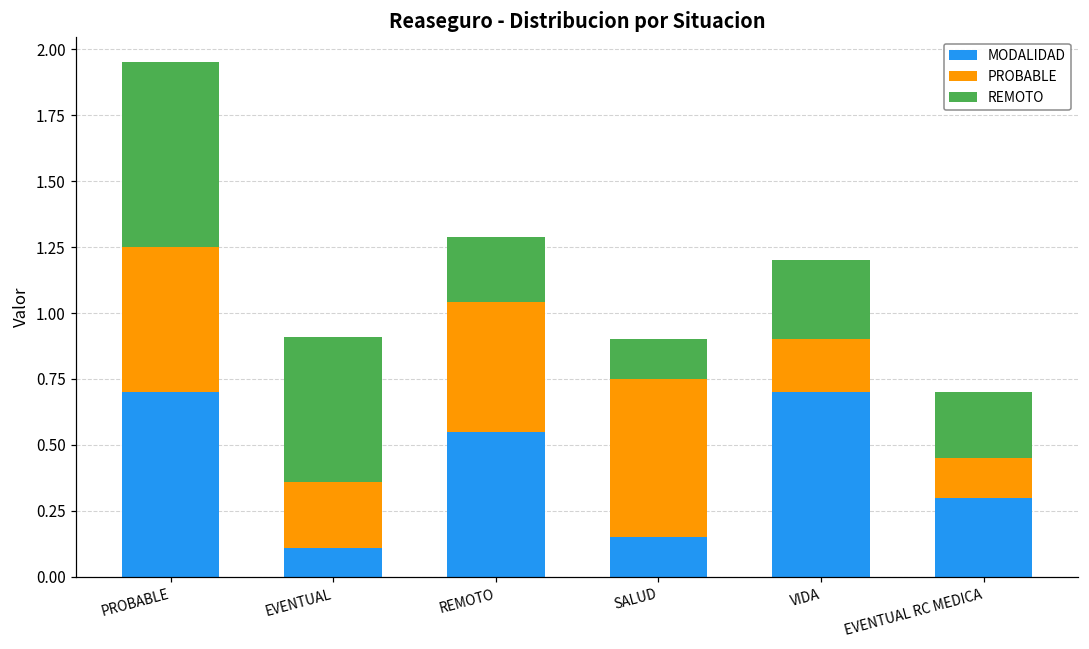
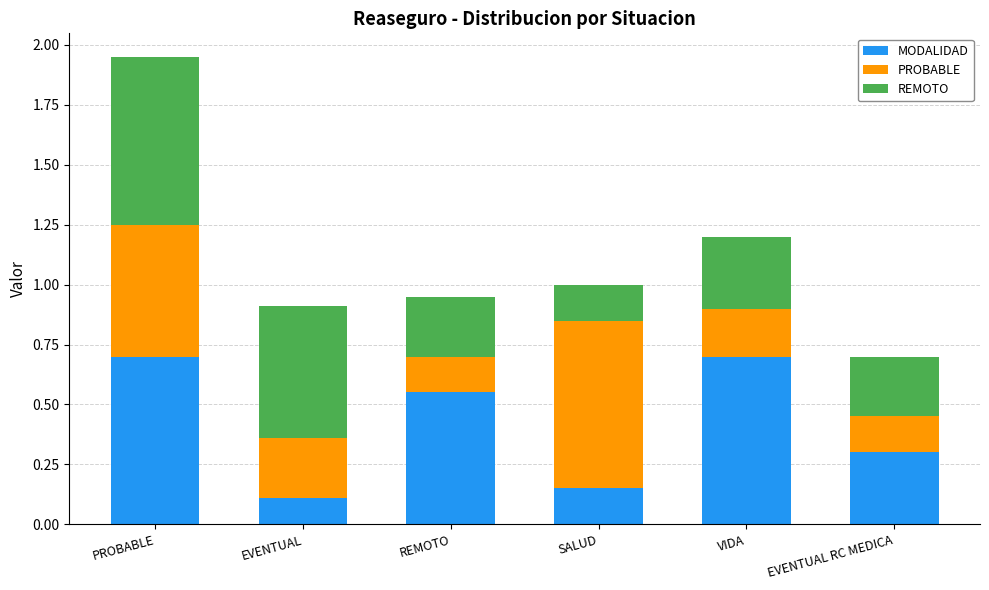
PROBABLE, REMOTO: 0.49 -> 0.15
PROBABLE, SALUD: 0.6 -> 0.7
